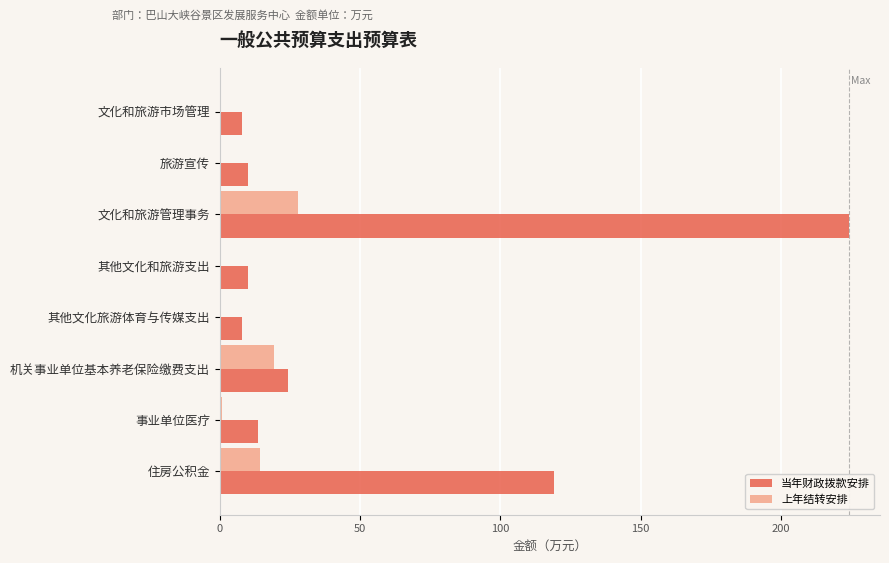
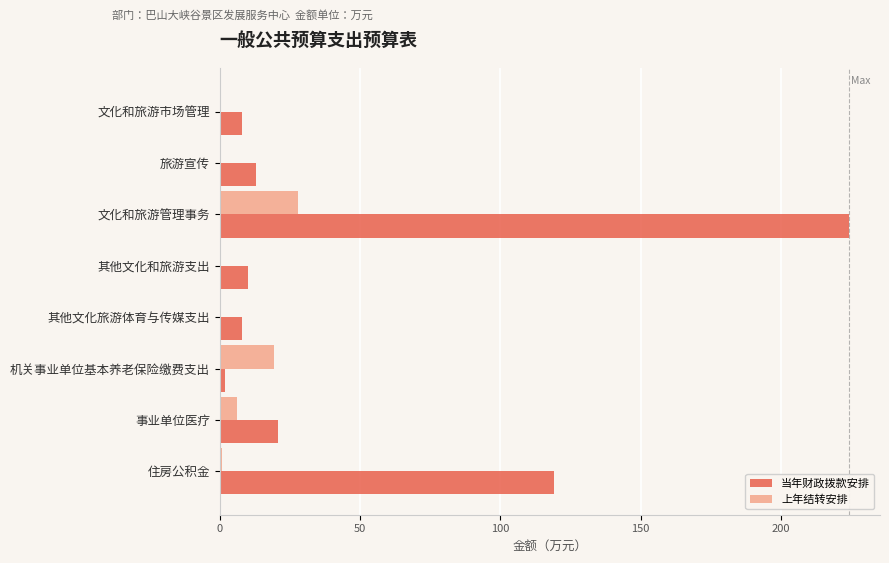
当年财政拨款安排, 旅游宣传: 10 -> 13
当年财政拨款安排, 机关事业单位基本养老保险缴费支出: 24 -> 2
上年结转安排, 事业单位医疗: 1 -> 6
当年财政拨款安排, 事业单位医疗: 14 -> 21
上年结转安排, 住房公积金: 14 -> 1
